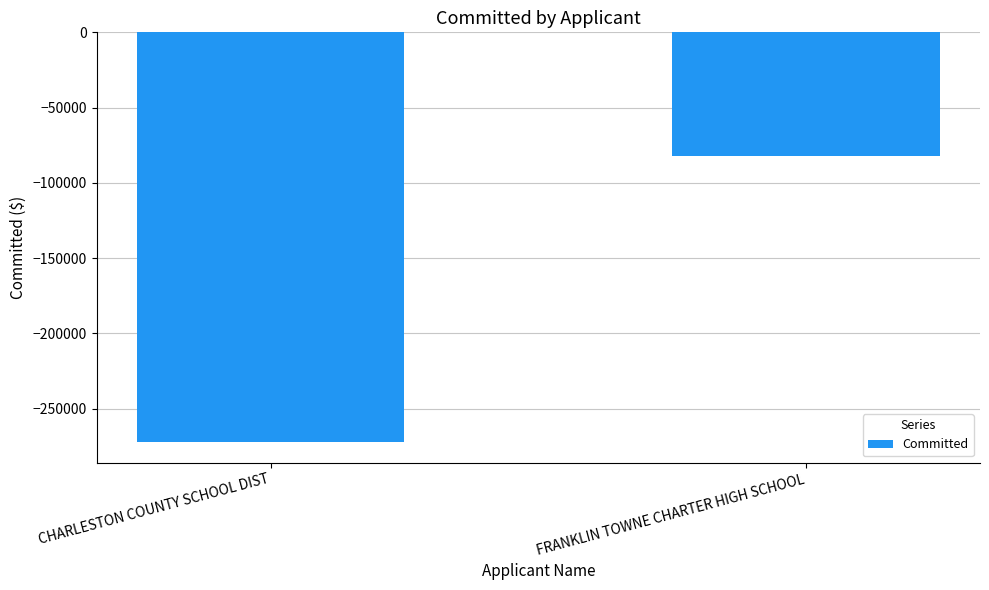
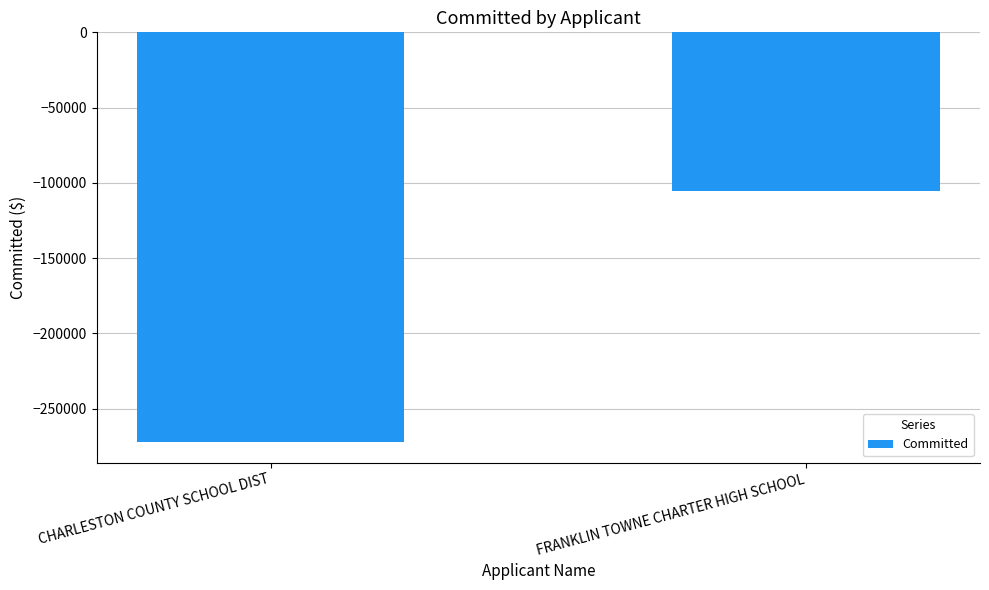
FRANKLIN TOWNE CHARTER HIGH SCHOOL: -82000 -> -105000
